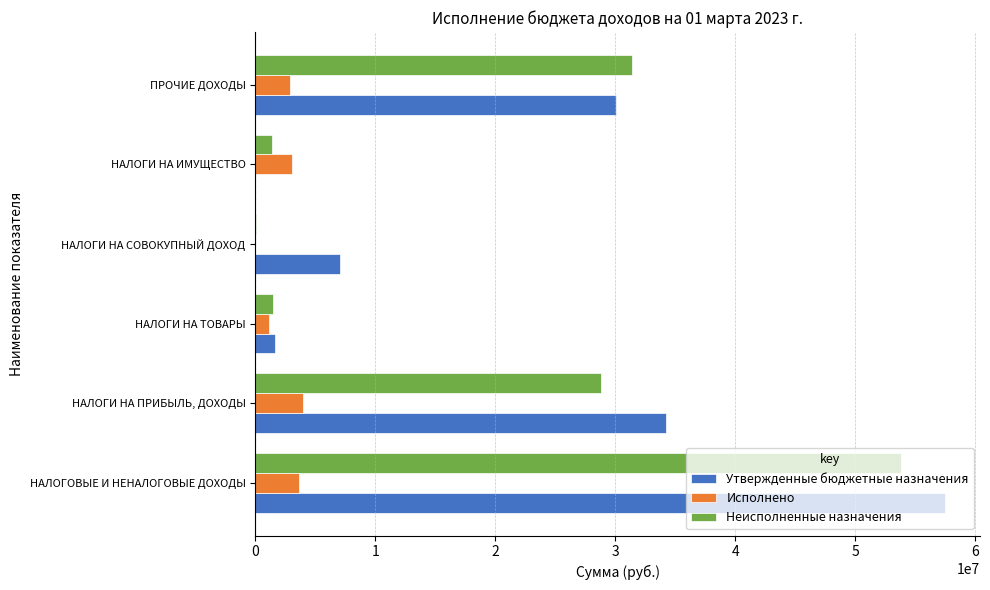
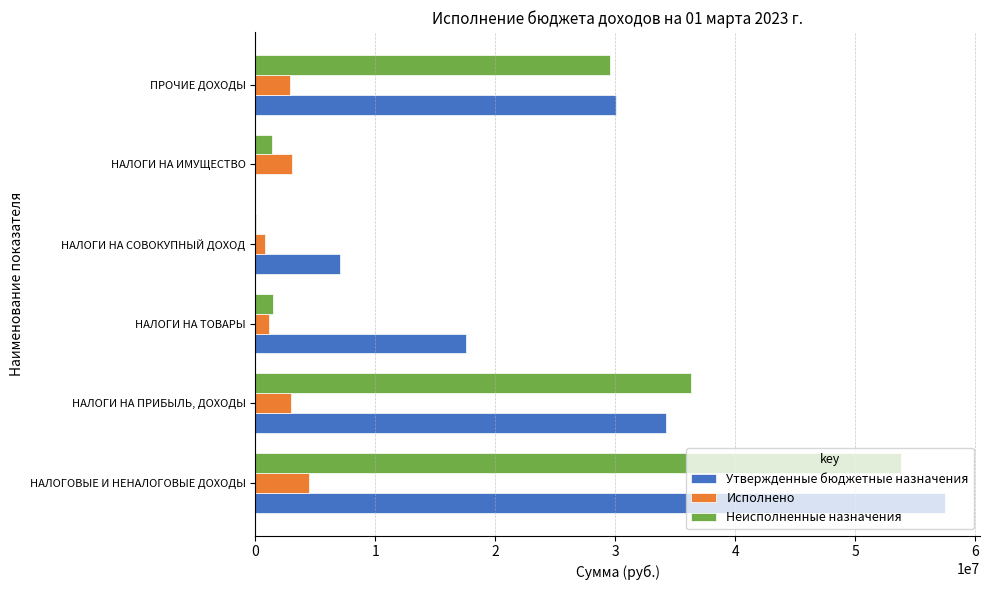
Неисполненные назначения, ПРОЧИЕ ДОХОДЫ: 31400000 -> 29600000
Исполнено, НАЛОГИ НА СОВОКУПНЫЙ ДОХОД: 0 -> 800000
Утвержденные бюджетные назначения, НАЛОГИ НА ТОВАРЫ: 1700000 -> 17600000
Неисполненные назначения, НАЛОГИ НА ПРИБЫЛЬ, ДОХОДЫ: 28800000 -> 36300000
Исполнено, НАЛОГИ НА ПРИБЫЛЬ, ДОХОДЫ: 4000000 -> 3000000
Исполнено, НАЛОГОВЫЕ И НЕНАЛОГОВЫЕ ДОХОДЫ: 3700000 -> 4400000
